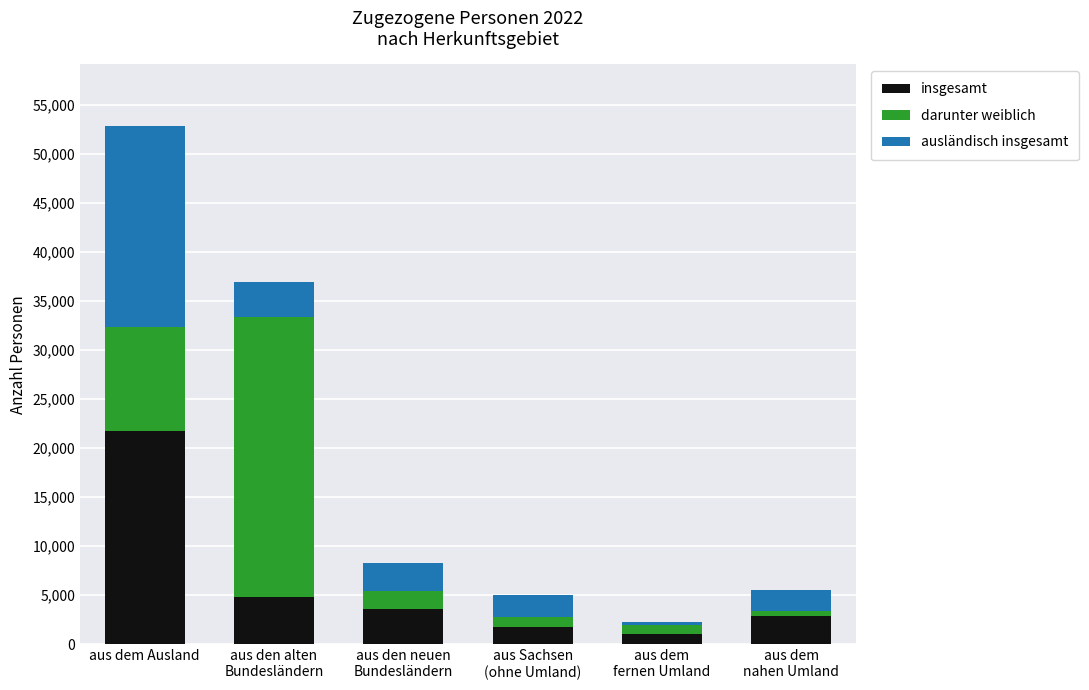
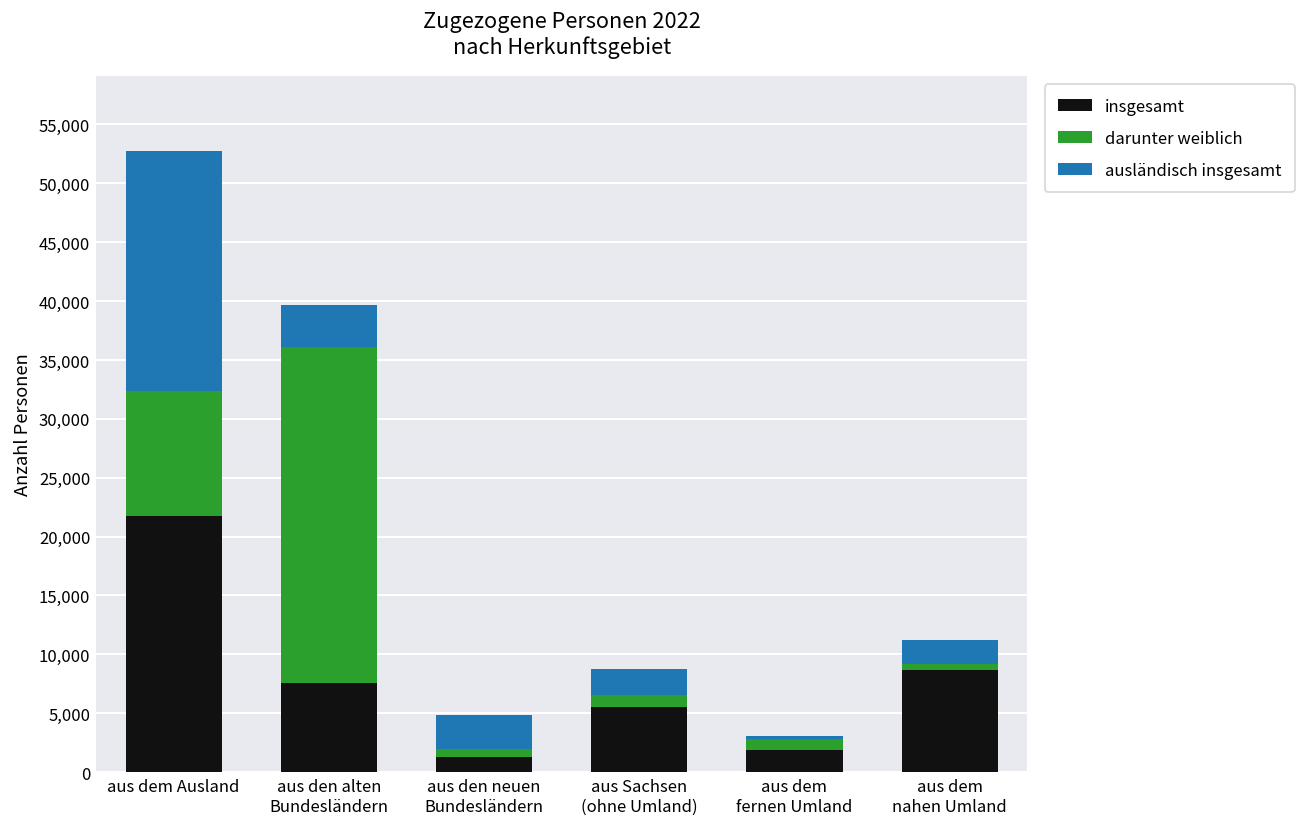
insgesamt, aus den alten Bundesländern: 5,000 -> 8,000
insgesamt, aus den neuen Bundesländern: 4,000 -> 1,000
darunter weiblich, aus den neuen Bundesländern: 2,000 -> 1,000
insgesamt, aus Sachsen (ohne Umland): 2,000 -> 6,000
insgesamt, aus dem fernen Umland: 1,000 -> 2,000
insgesamt, aus dem nahen Umland: 3,000 -> 9,000
